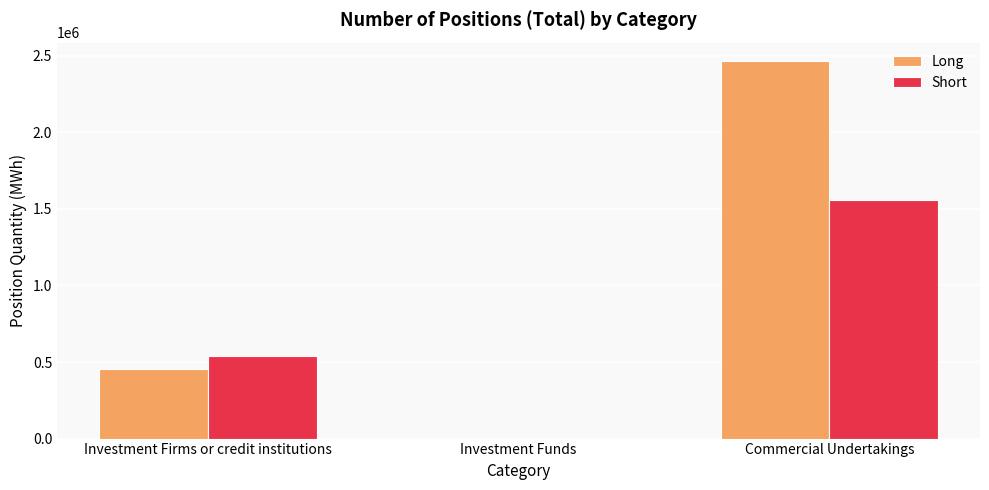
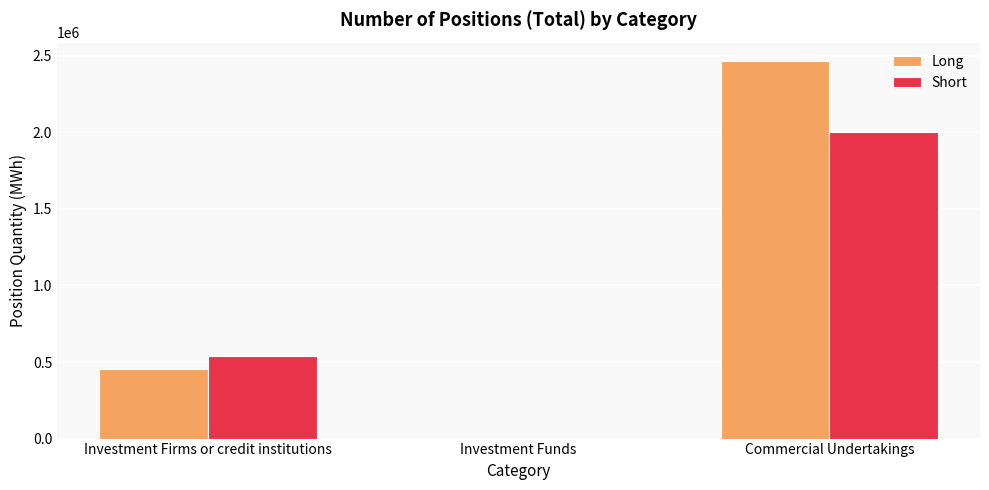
Short, Commercial Undertakings: 1560000 -> 2000000
